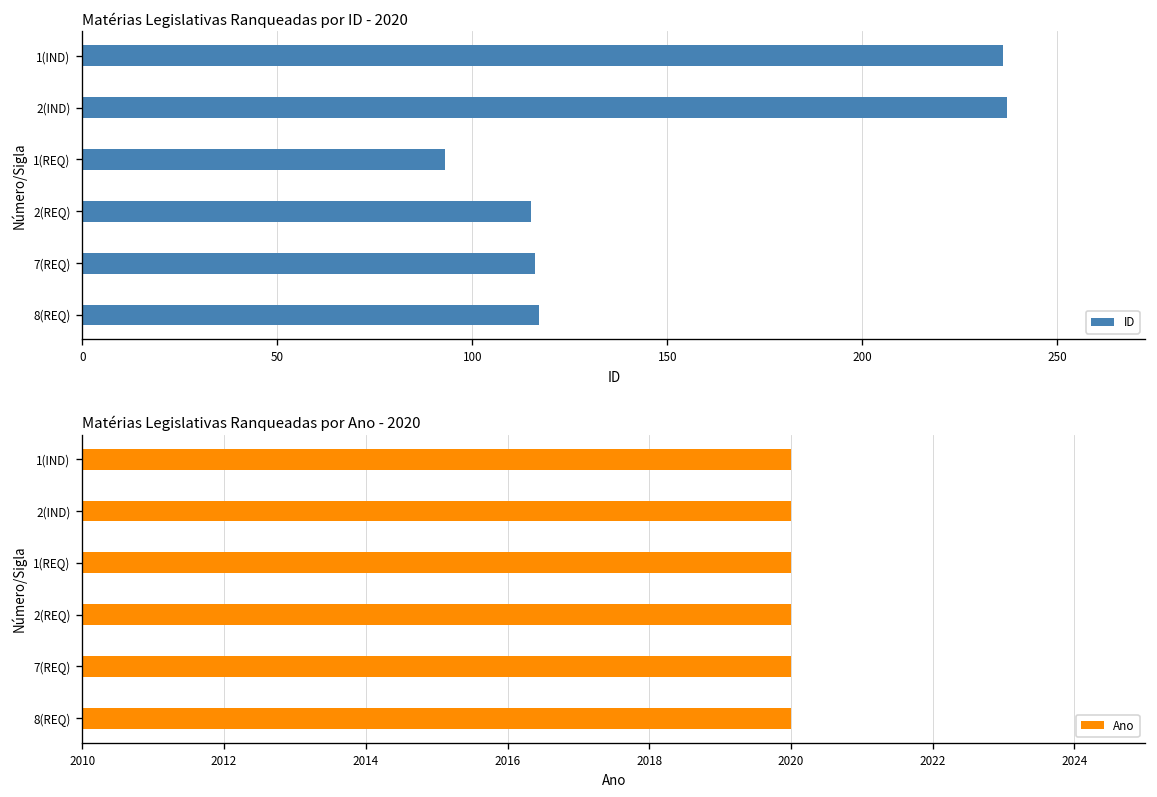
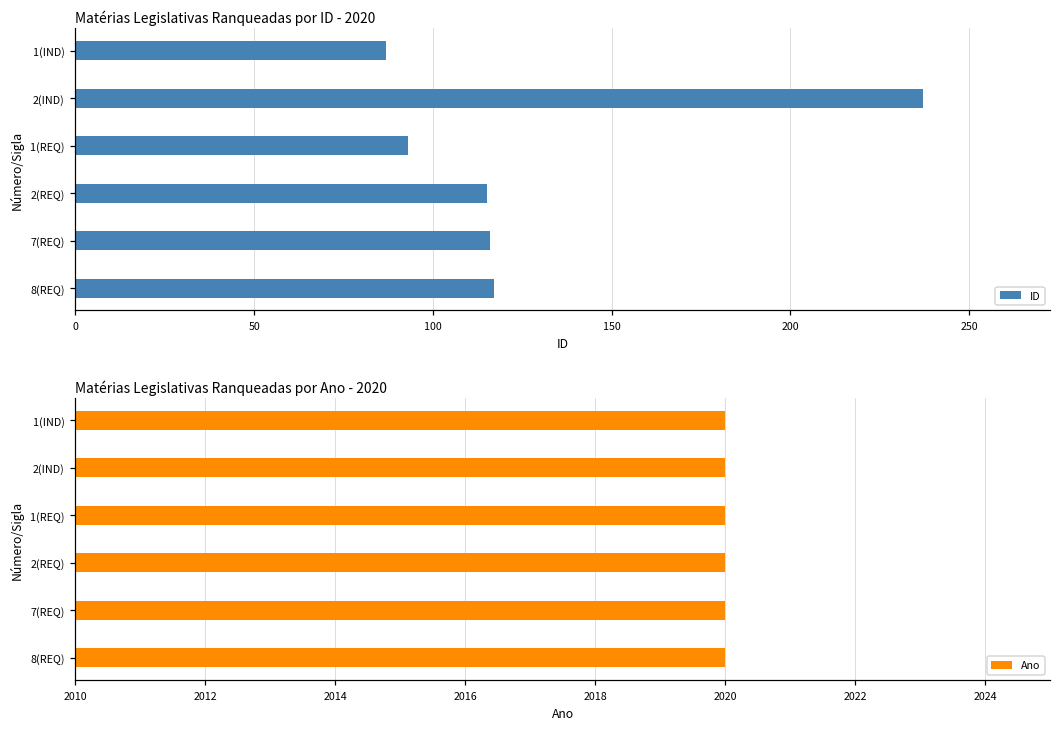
Matérias Legislativas Ranqueadas por ID - 2020, 1(IND): 236 -> 87
